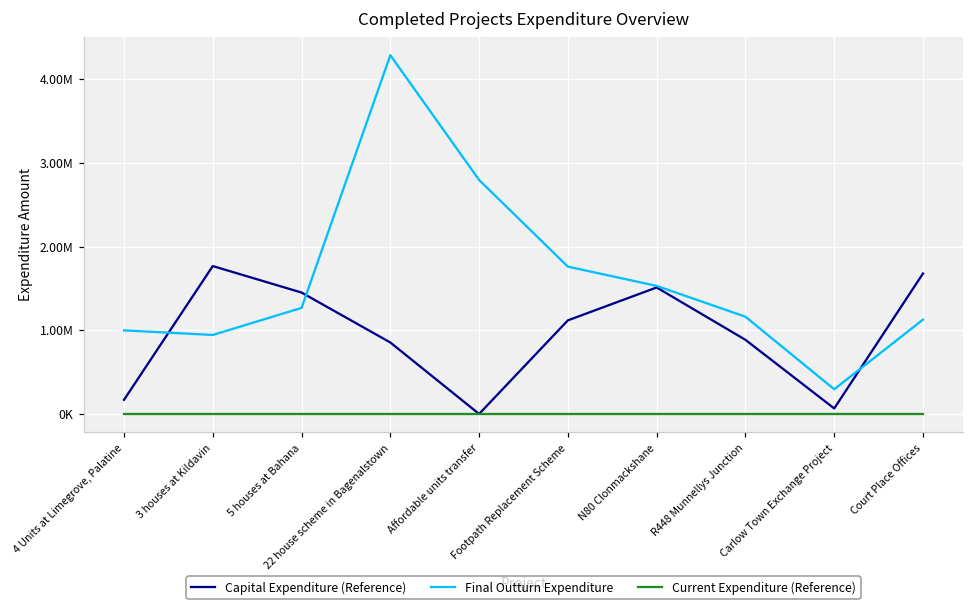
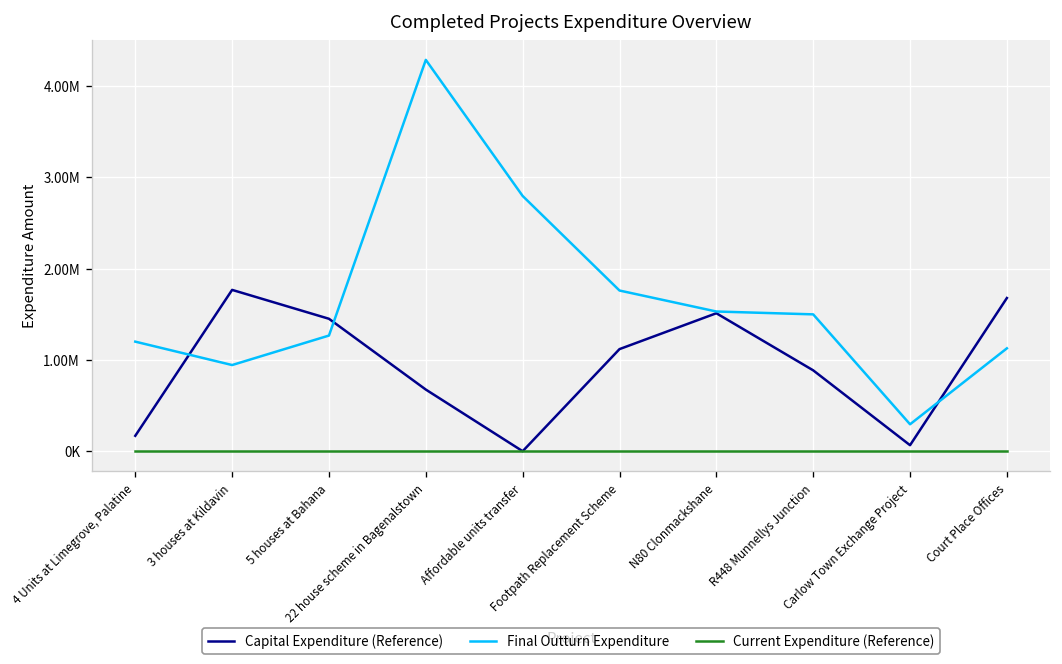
Final Outturn Expenditure, 4 Units at Limegrove, Palatine: 1000000 -> 1200000
Capital Expenditure (Reference), 22 house scheme in Bagenalstown: 900000 -> 700000
Final Outturn Expenditure, R448 Munnellys Junction: 1200000 -> 1500000
